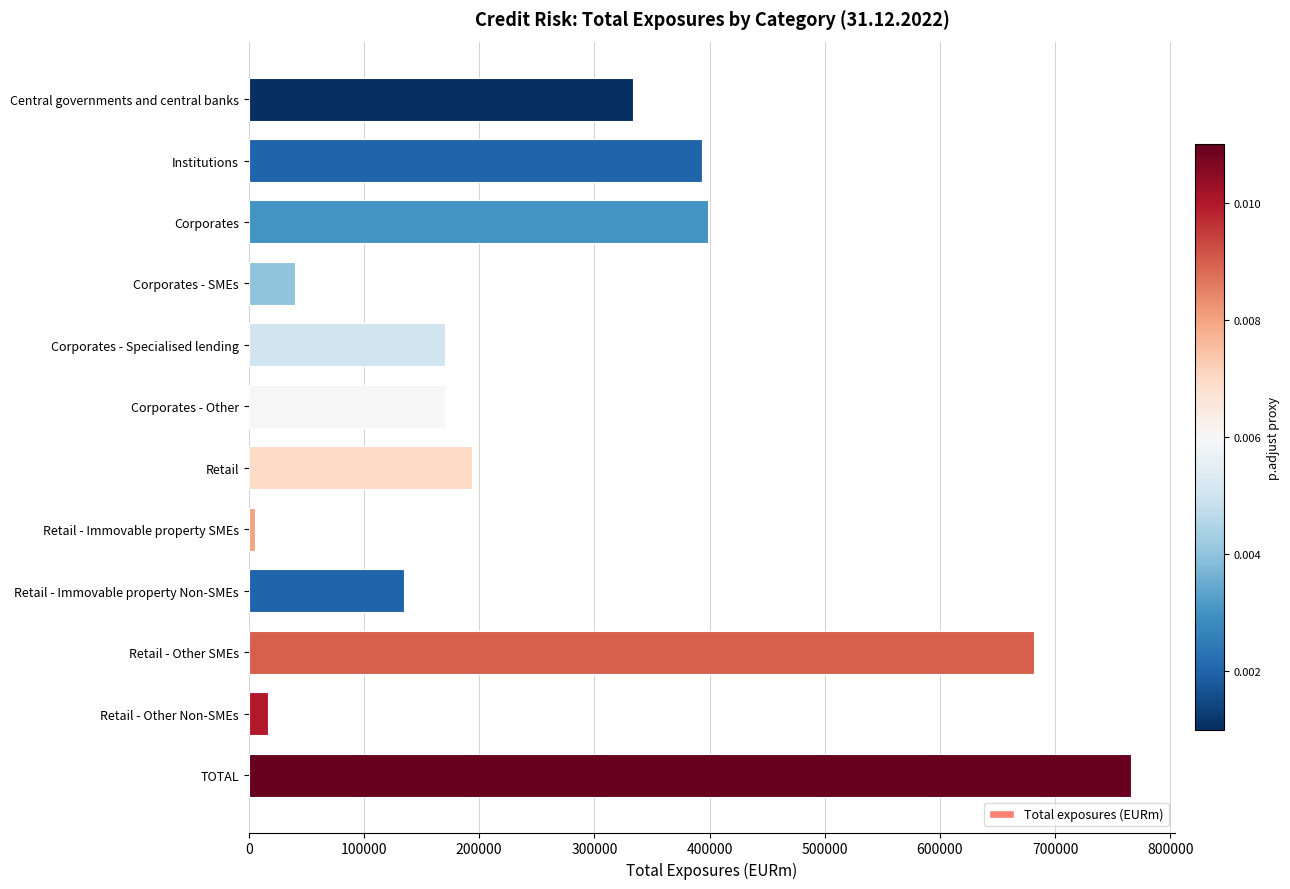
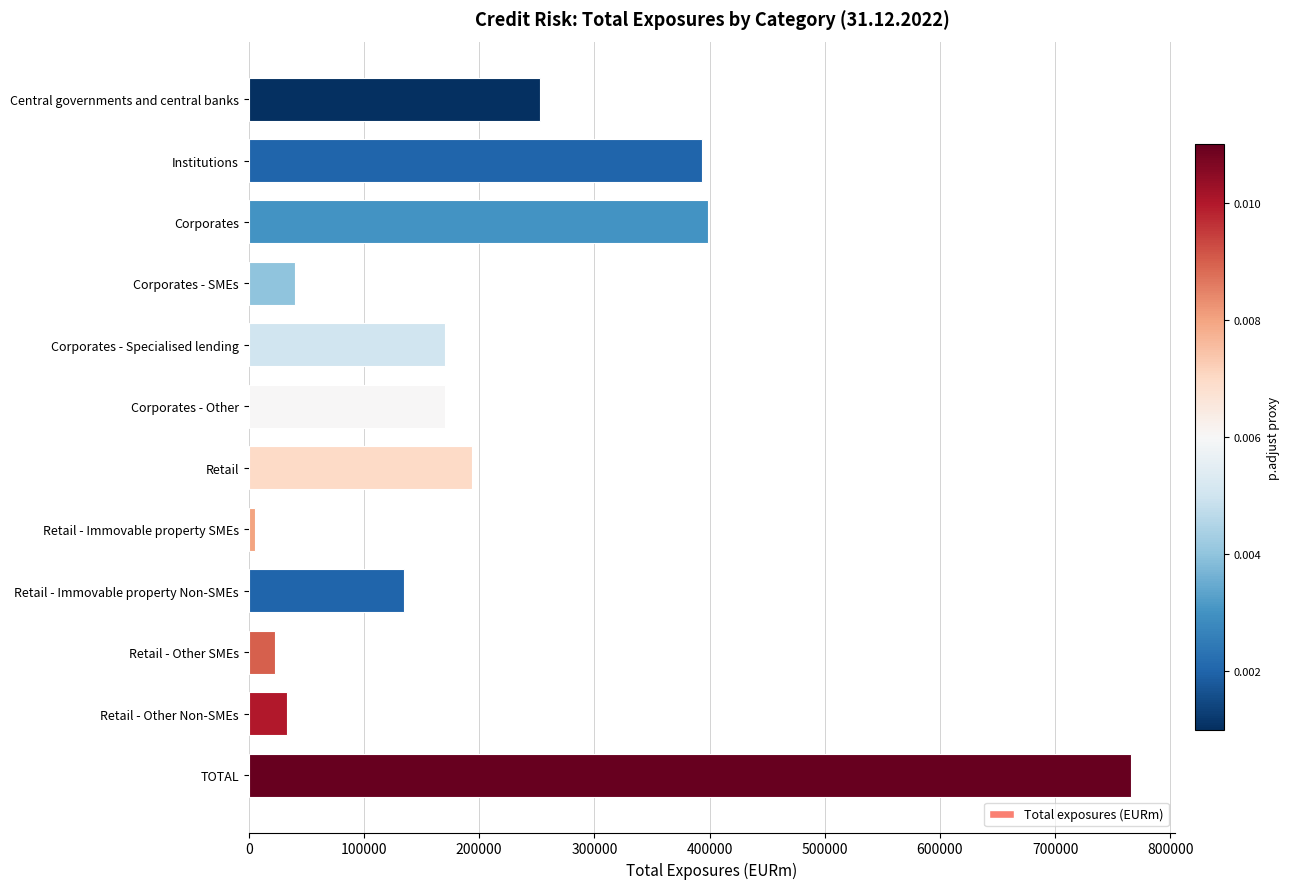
Central governments and central banks: 334000 -> 252000
Retail - Other SMEs: 682000 -> 23000
Retail - Other Non-SMEs: 17000 -> 33000
